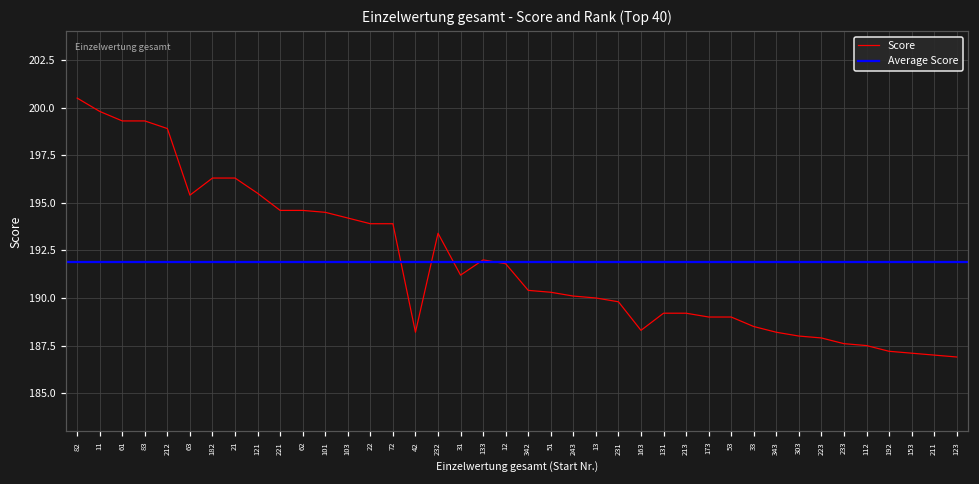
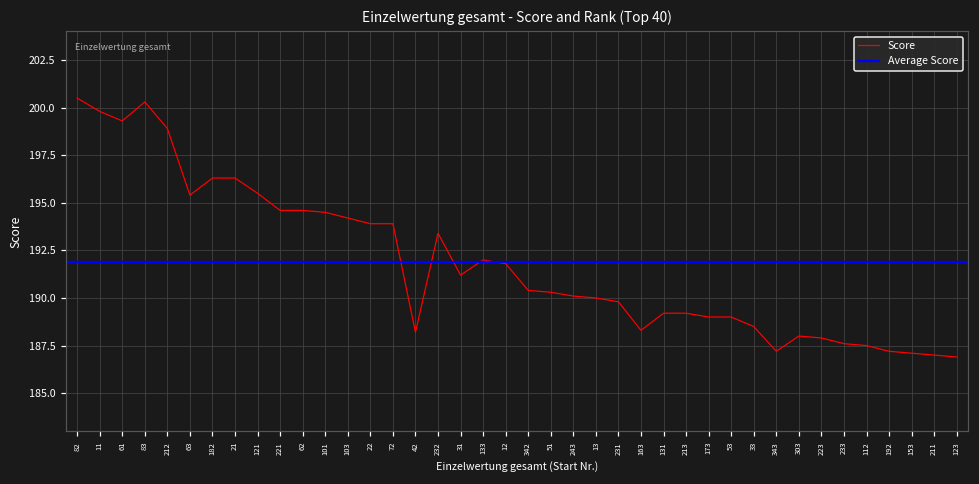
83: 199.3 -> 200.3
343: 188.2 -> 187.2
